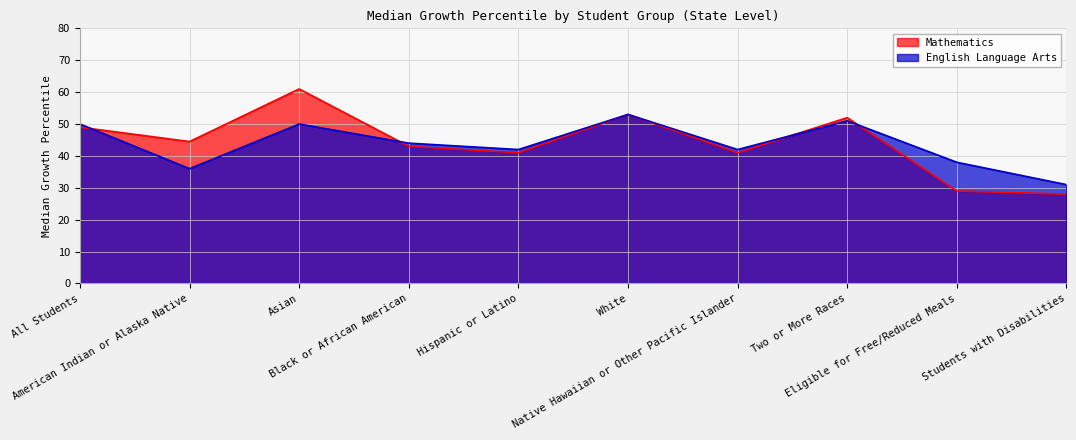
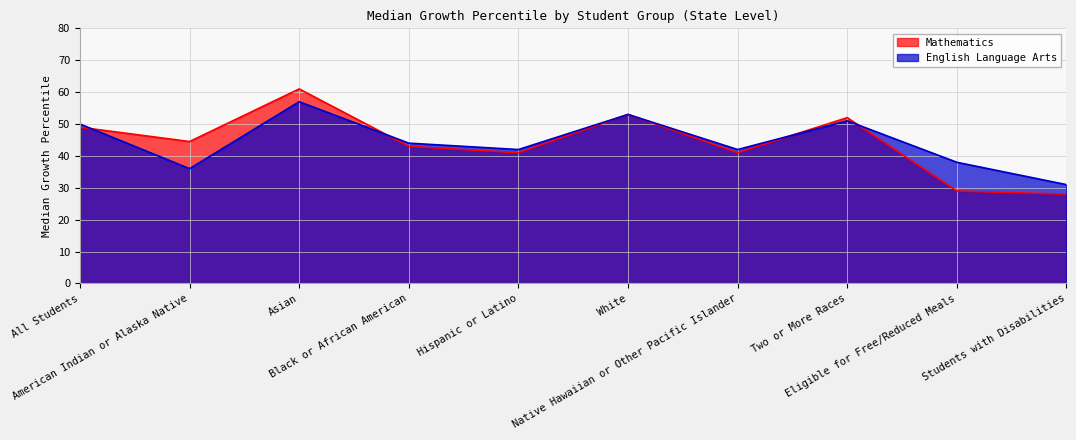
English Language Arts, Asian: 50 -> 57
